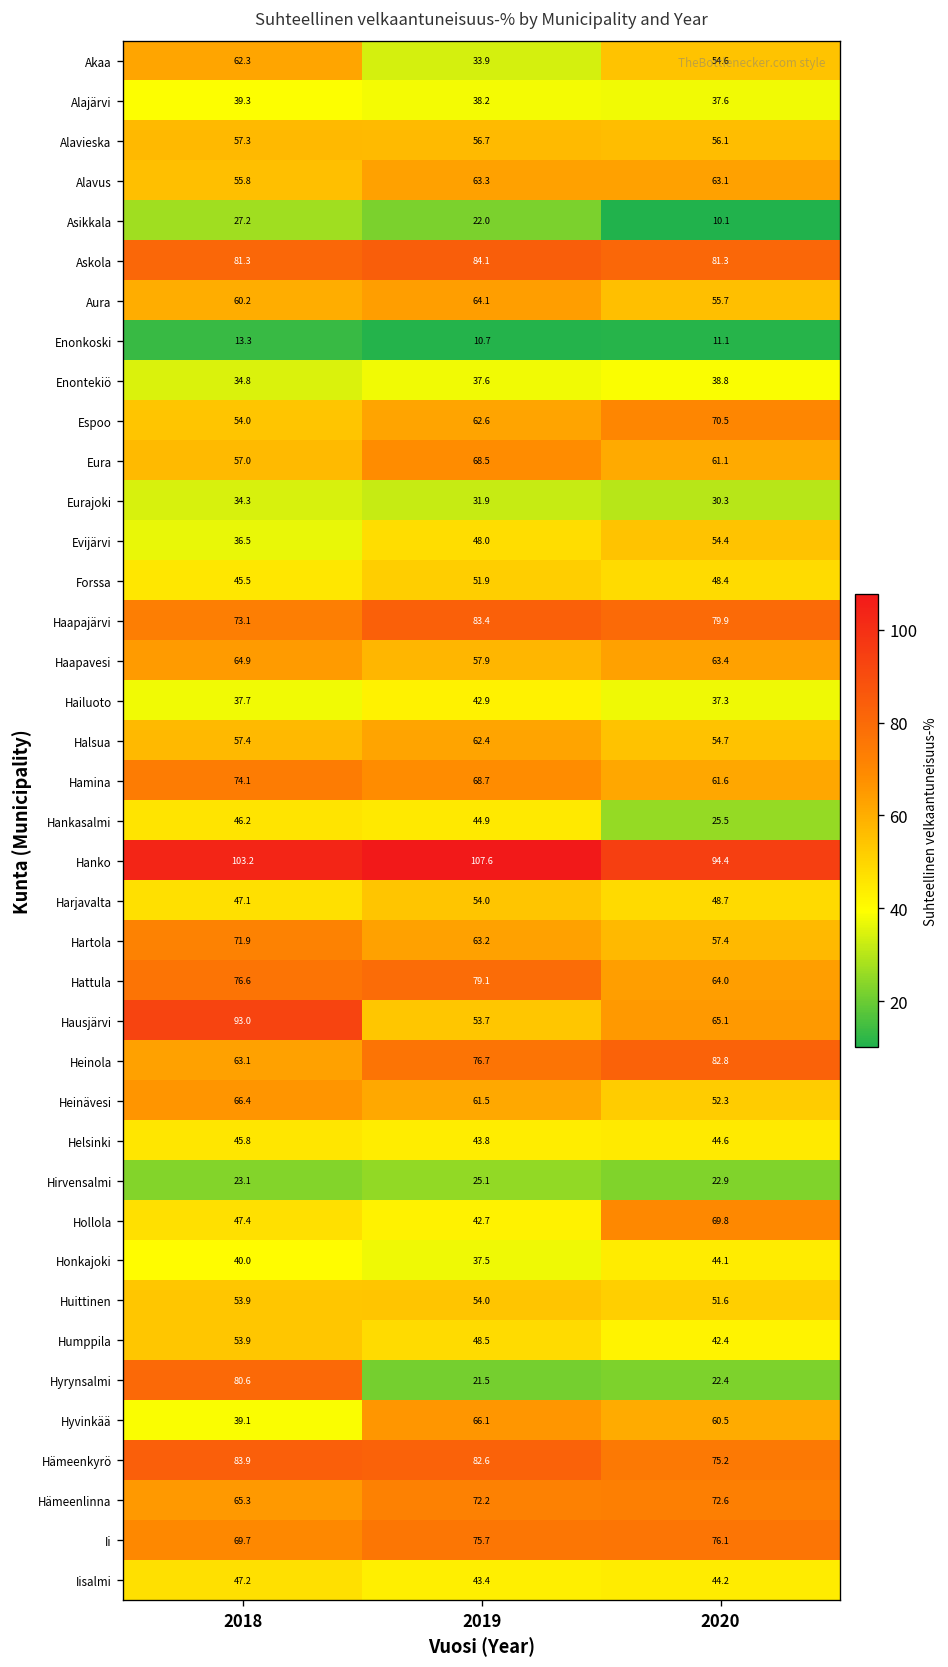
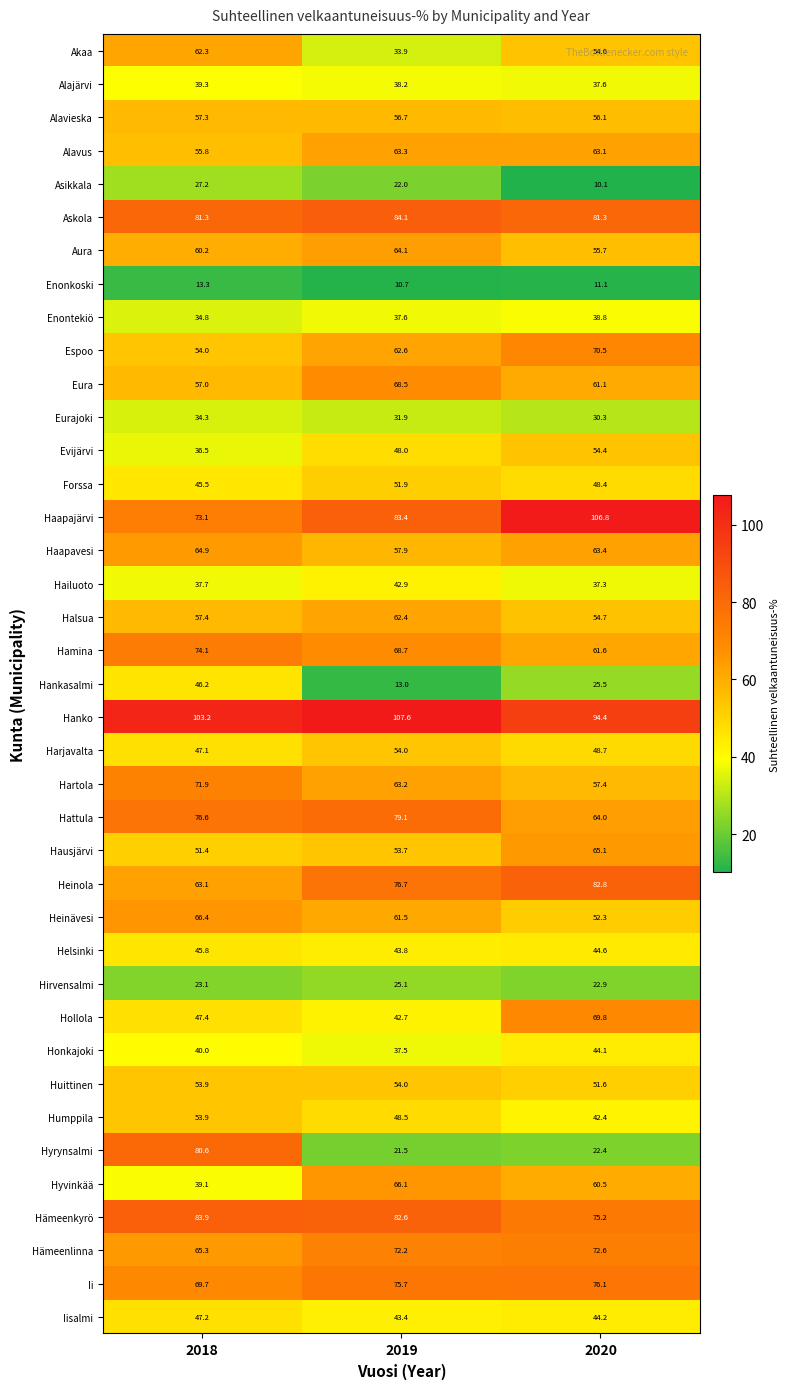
Haapajärvi, 2020: 79.9 -> 106.8
Hankasalmi, 2019: 44.9 -> 13.0
Hausjärvi, 2018: 93.0 -> 51.4
